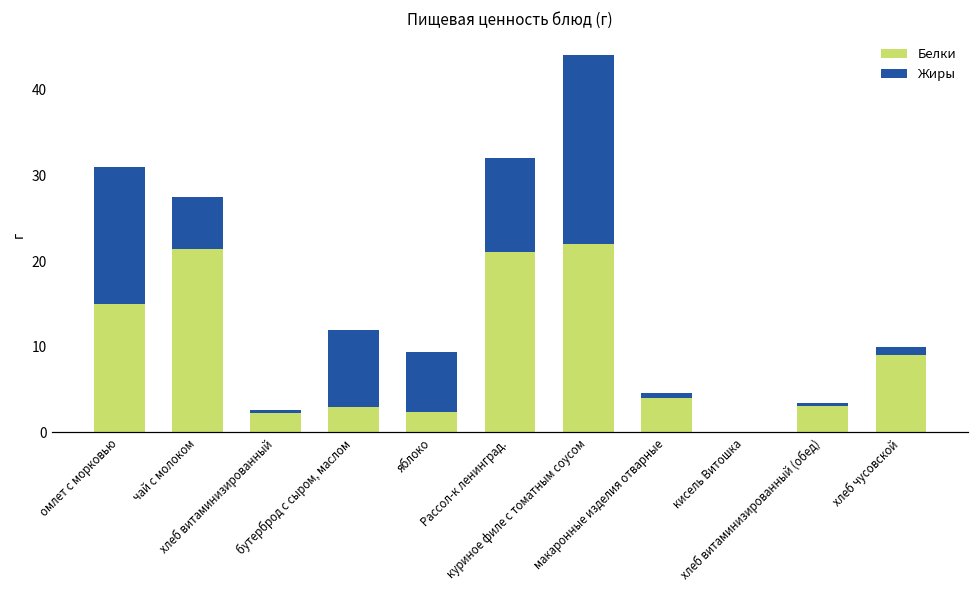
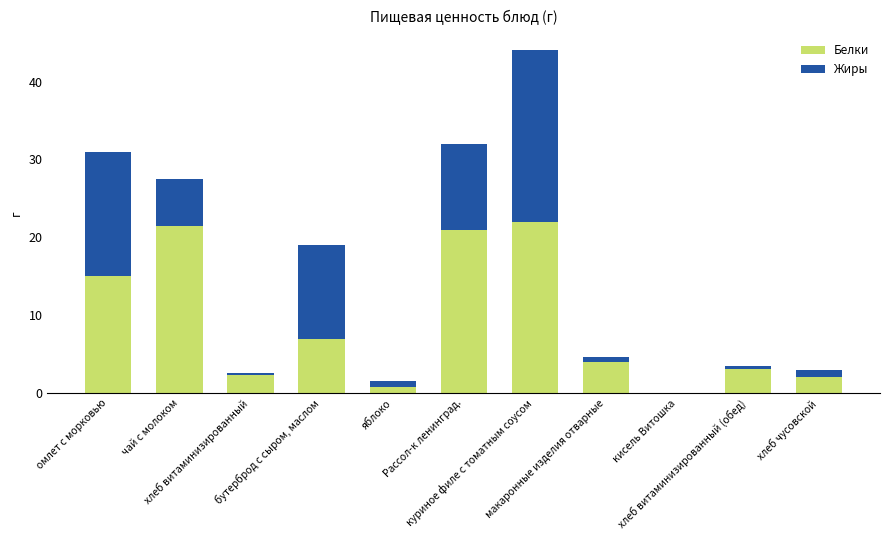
Белки, бутерброд с сыром, маслом: 3 -> 7
Жиры, бутерброд с сыром, маслом: 9 -> 12
Белки, яблоко: 2 -> 1
Жиры, яблоко: 7 -> 1
Белки, хлеб чусовской: 9 -> 2
